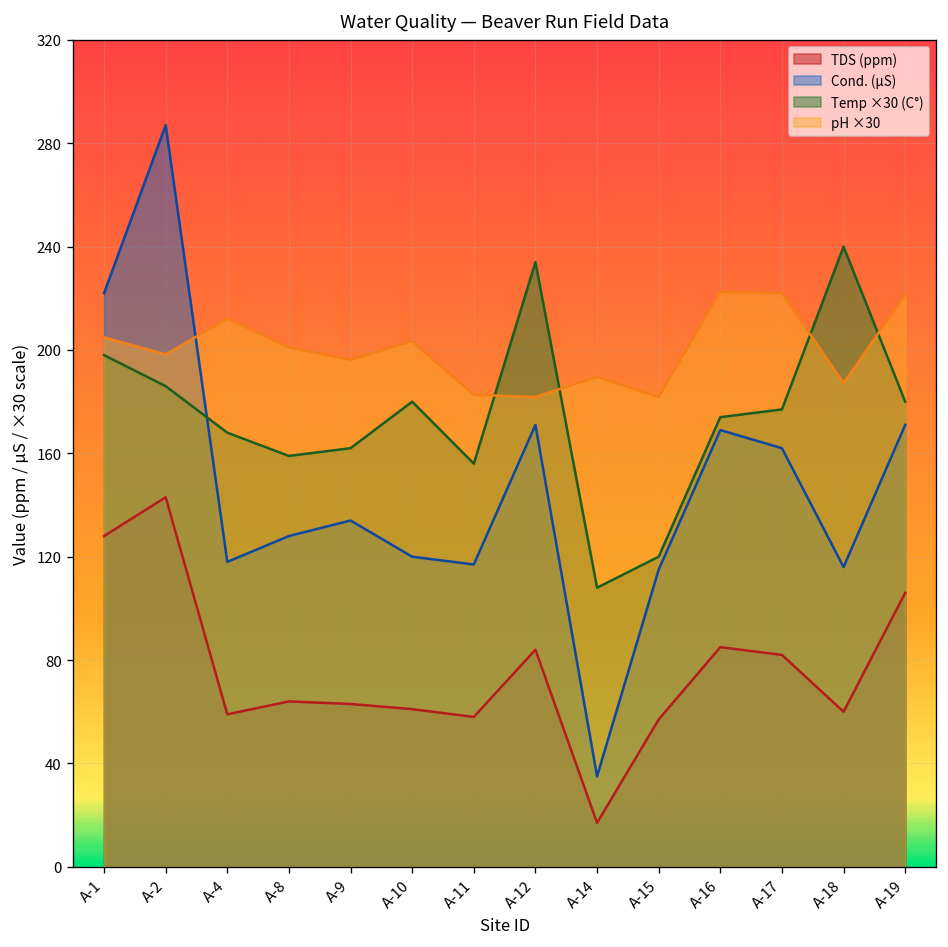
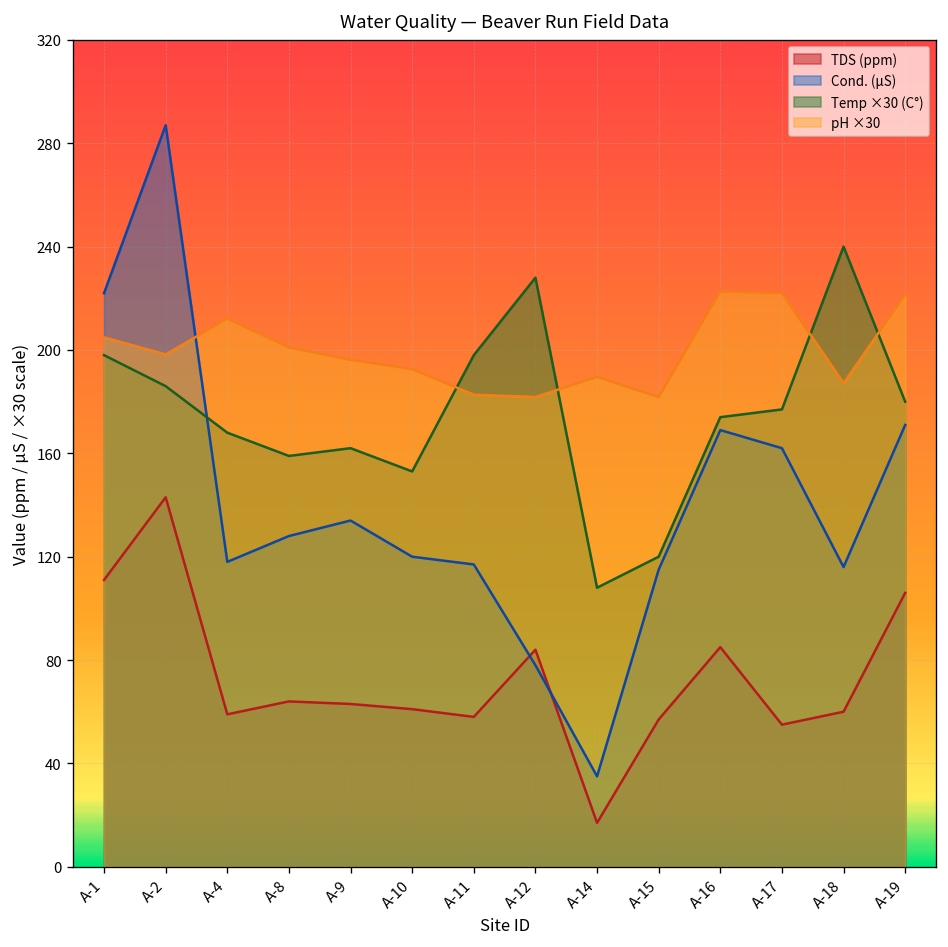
TDS (ppm), A-1: 128 -> 111
Temp ×30 (C°), A-10: 180 -> 153
pH ×30, A-10: 203 -> 193
Temp ×30 (C°), A-11: 156 -> 198
Cond. (µS), A-12: 171 -> 78
Temp ×30 (C°), A-12: 234 -> 228
TDS (ppm), A-17: 82 -> 55
